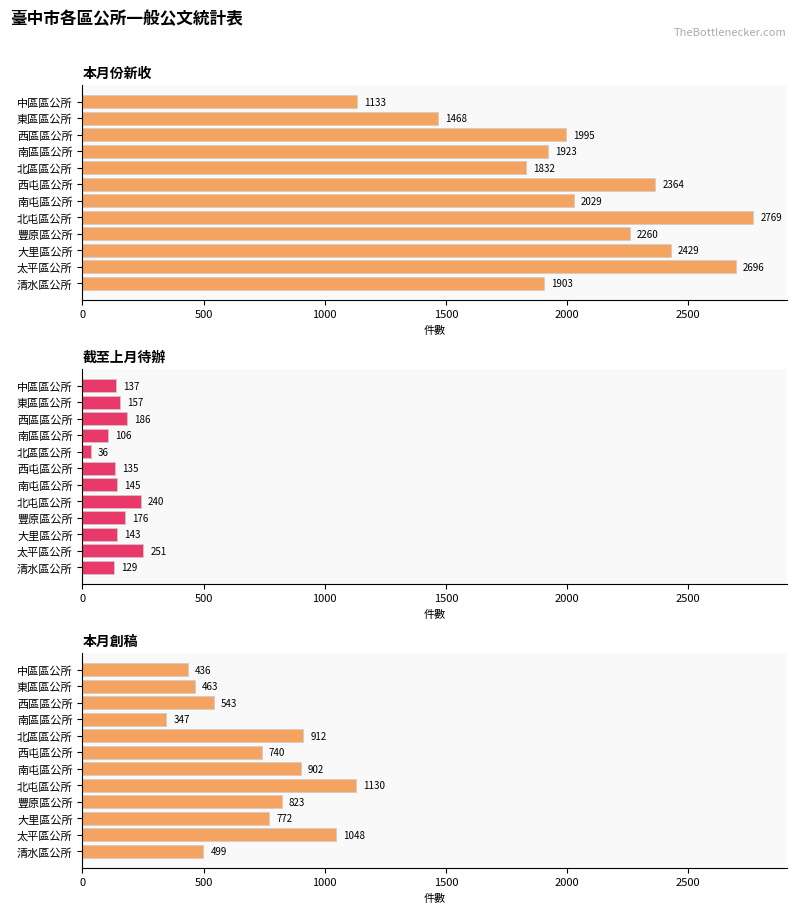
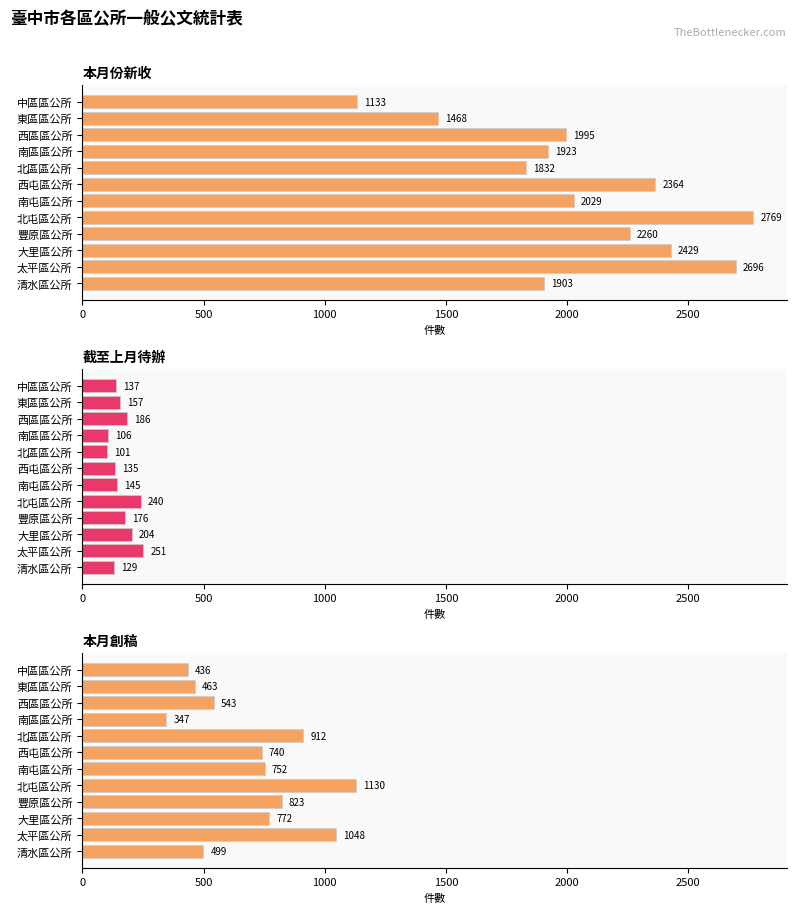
截至上月待辦, 北區區公所: 36 -> 101
截至上月待辦, 大里區公所: 143 -> 204
本月創稿, 南屯區公所: 902 -> 752
